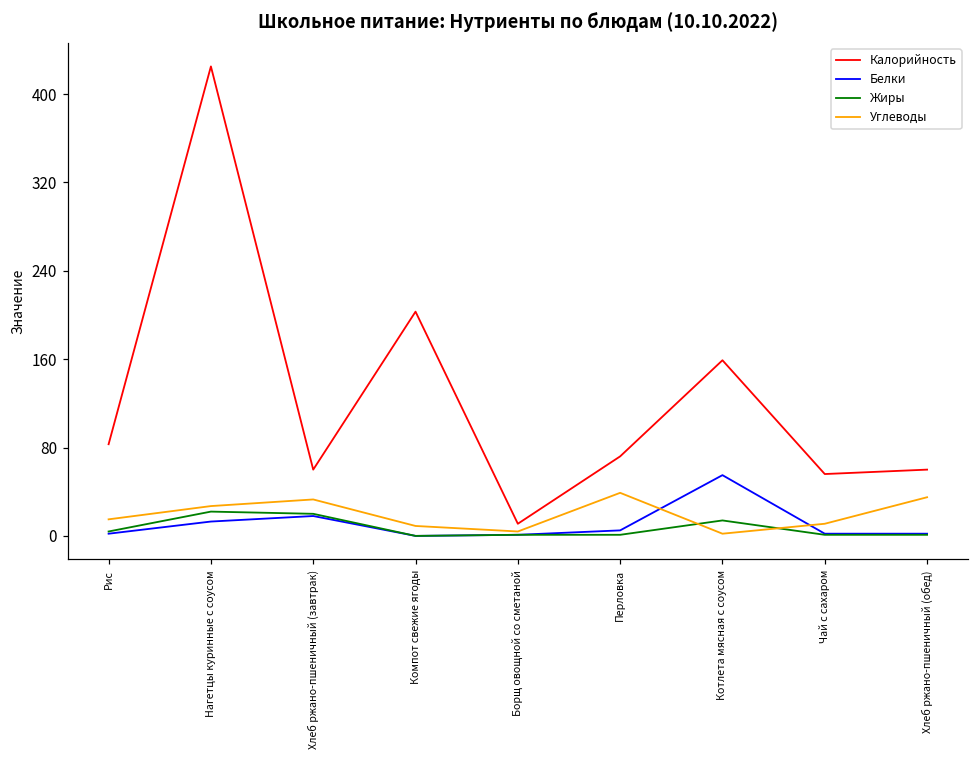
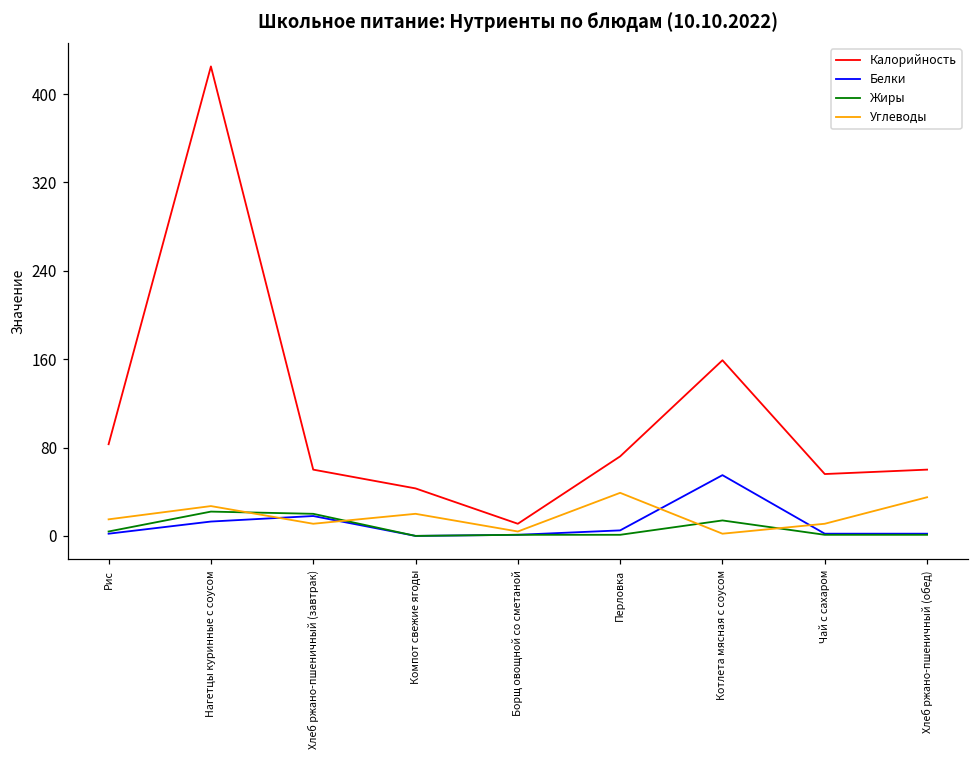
Углеводы, Хлеб ржано-пшеничный (завтрак): 33 -> 11
Калорийность, Компот свежие ягоды: 203 -> 43
Углеводы, Компот свежие ягоды: 9 -> 20
